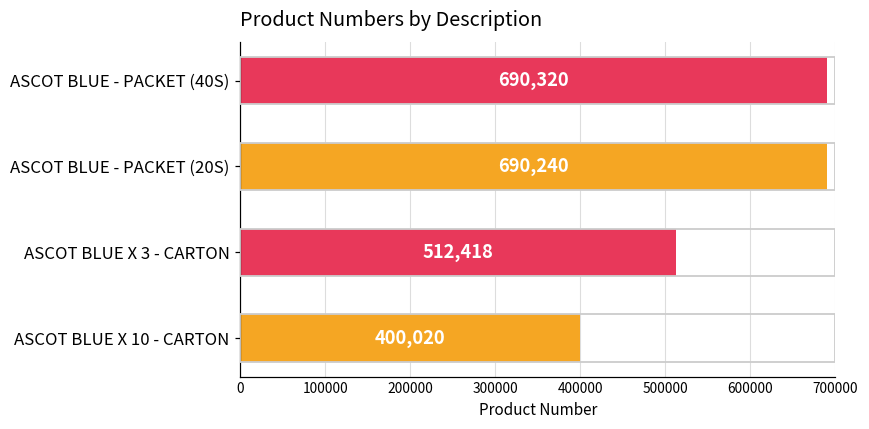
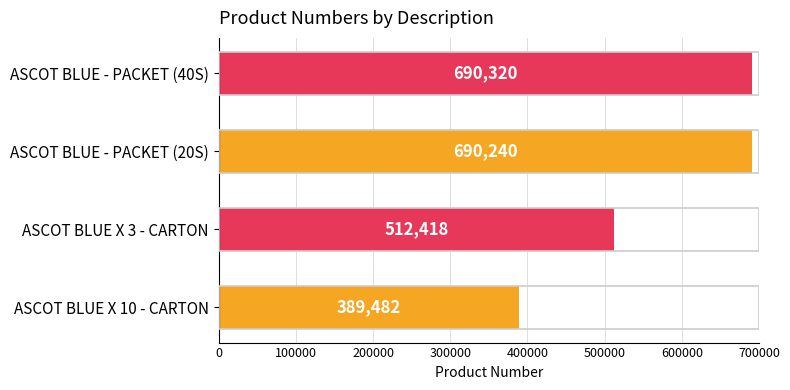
ASCOT BLUE X 10 - CARTON: 400,020 -> 389,482
